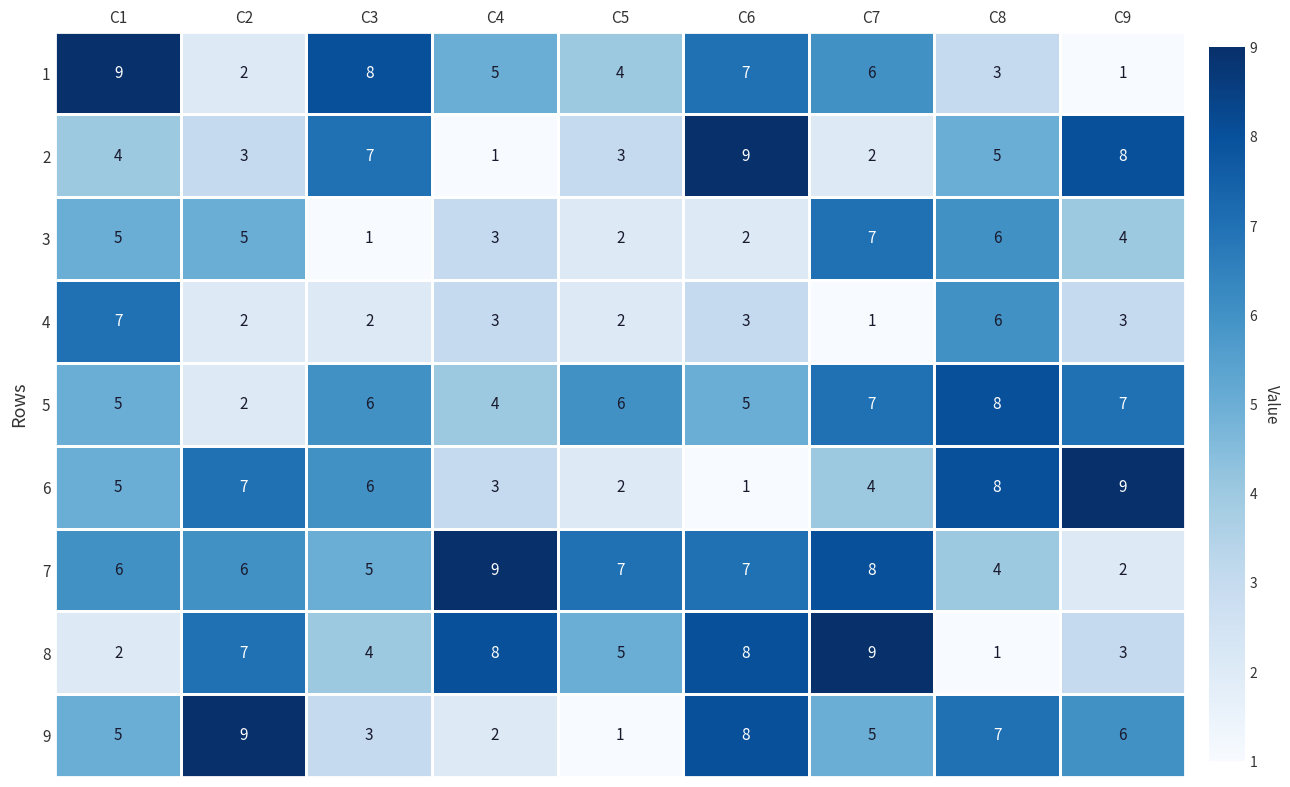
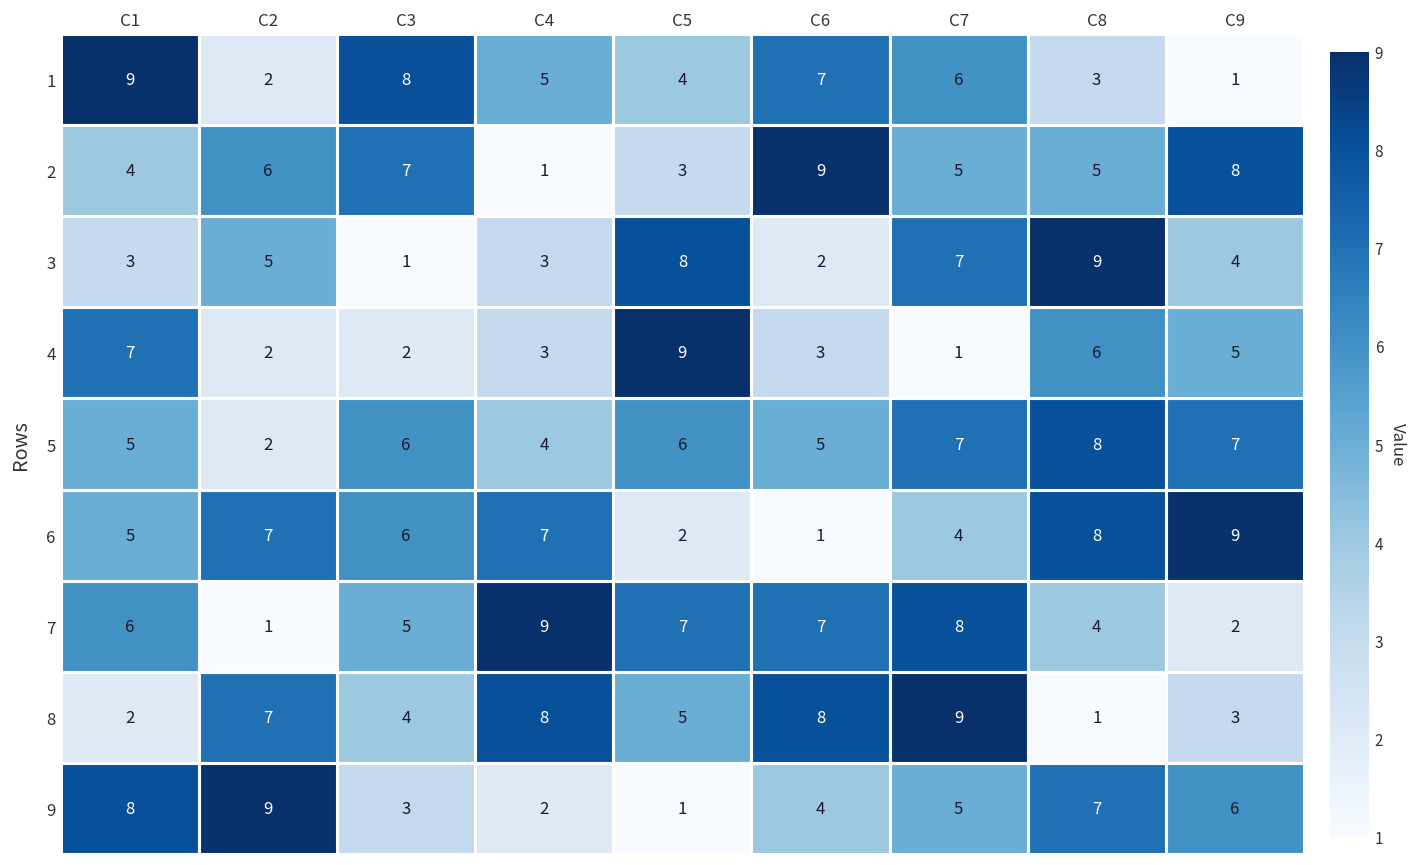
2, C2: 3 -> 6
2, C7: 2 -> 5
3, C1: 5 -> 3
3, C5: 2 -> 8
3, C8: 6 -> 9
4, C5: 2 -> 9
4, C9: 3 -> 5
6, C4: 3 -> 7
7, C2: 6 -> 1
9, C1: 5 -> 8
9, C6: 8 -> 4
